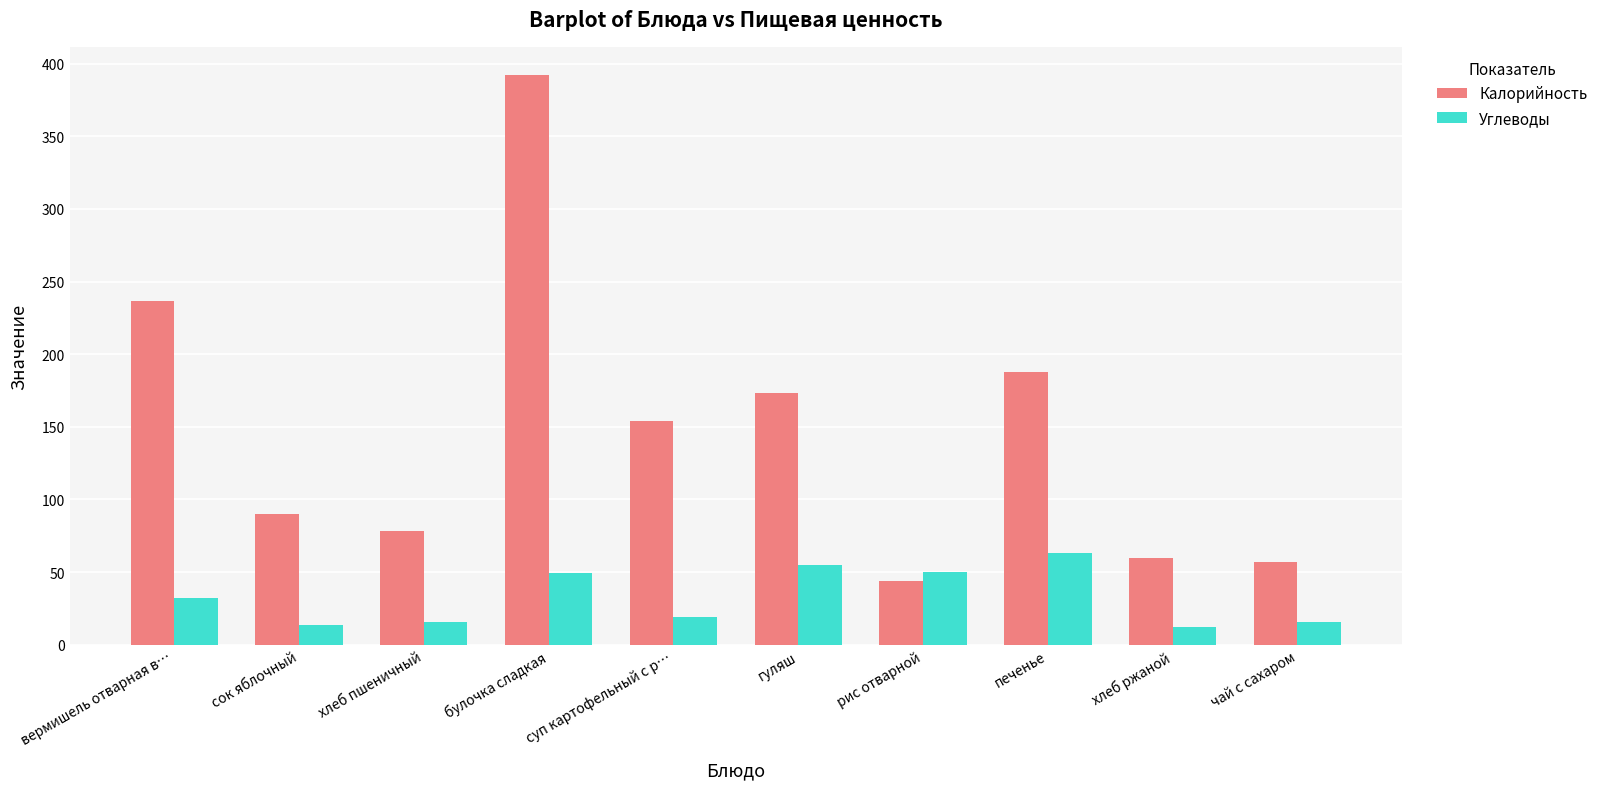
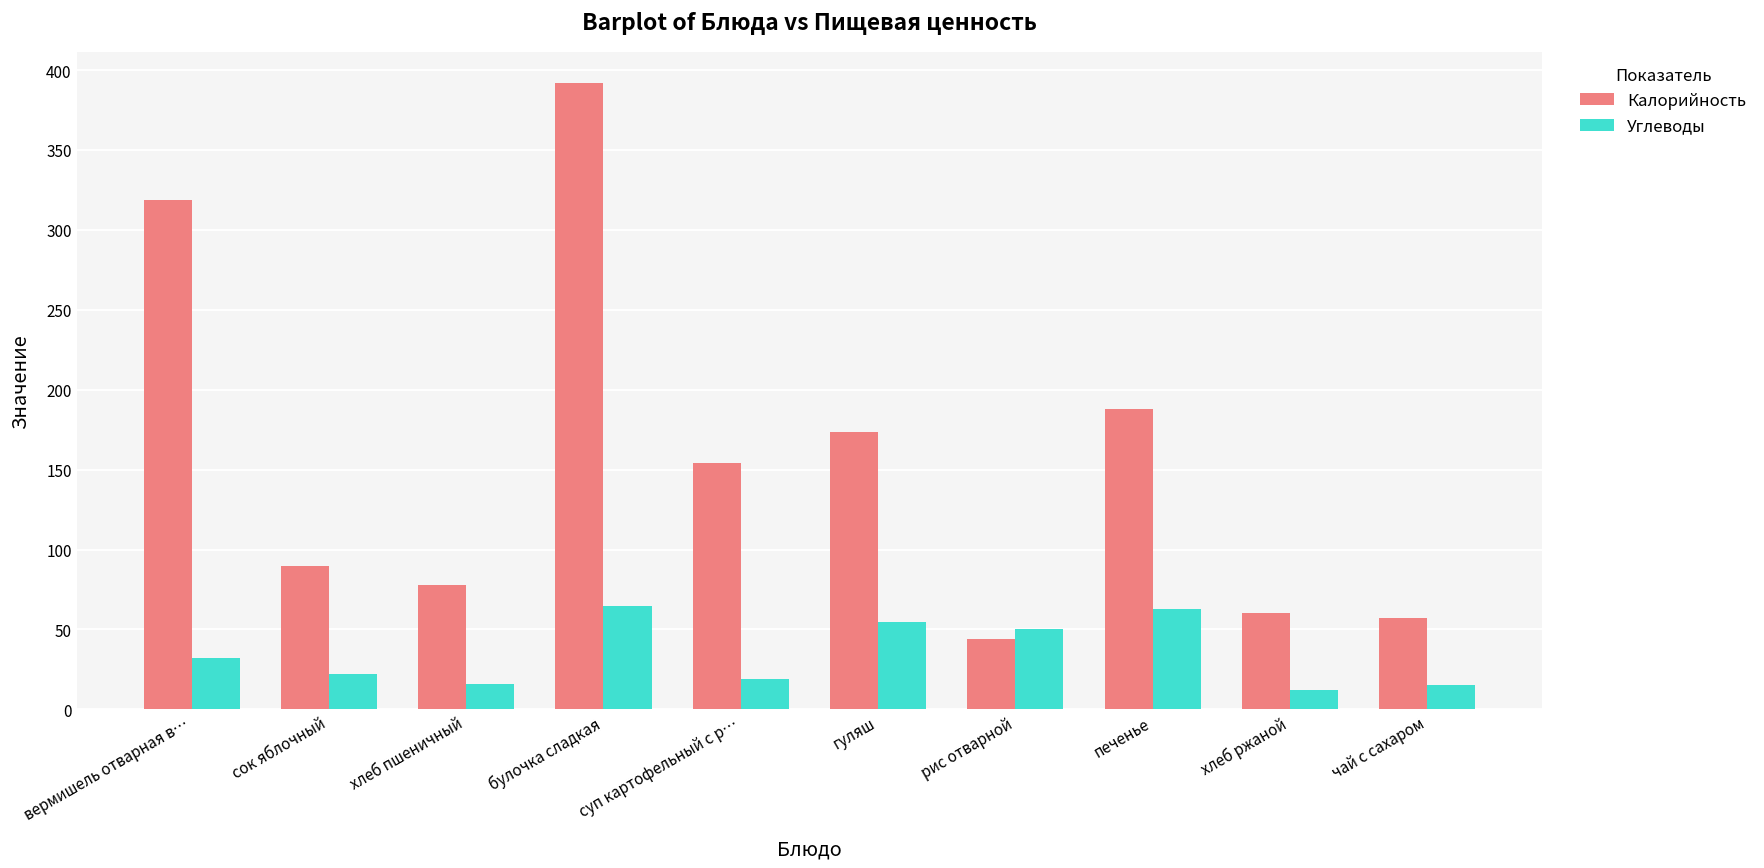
Калорийность, вермишель отварная в…: 236 -> 319
Углеводы, сок яблочный: 14 -> 22
Углеводы, булочка сладкая: 50 -> 65
